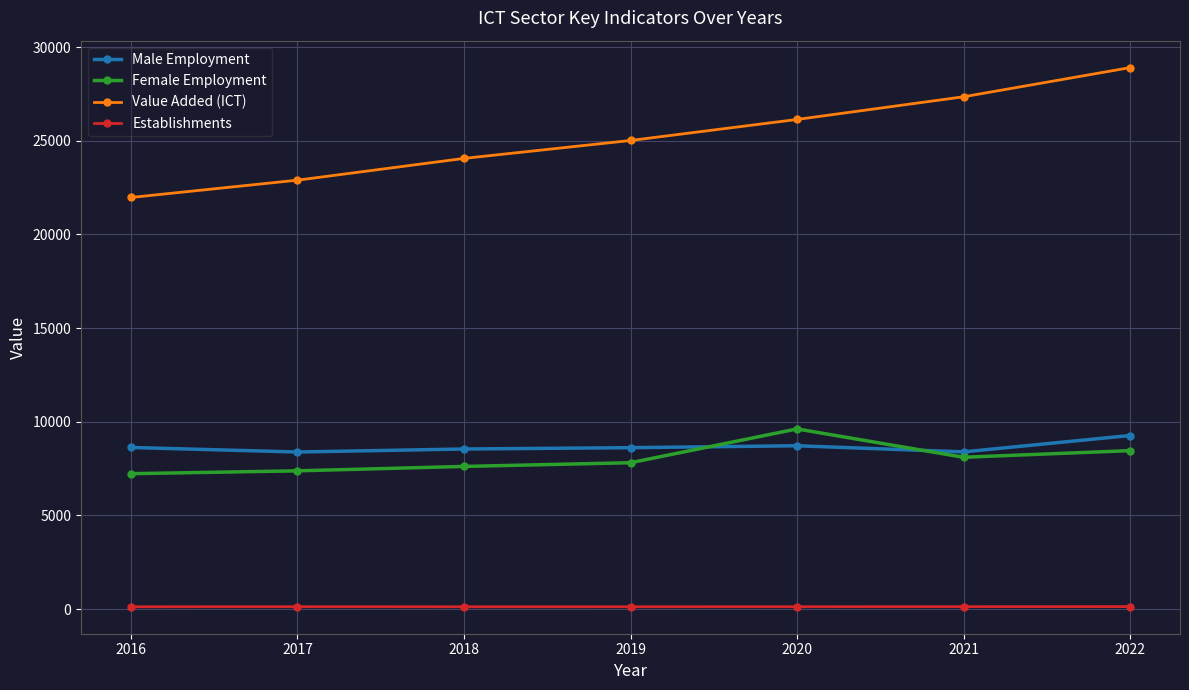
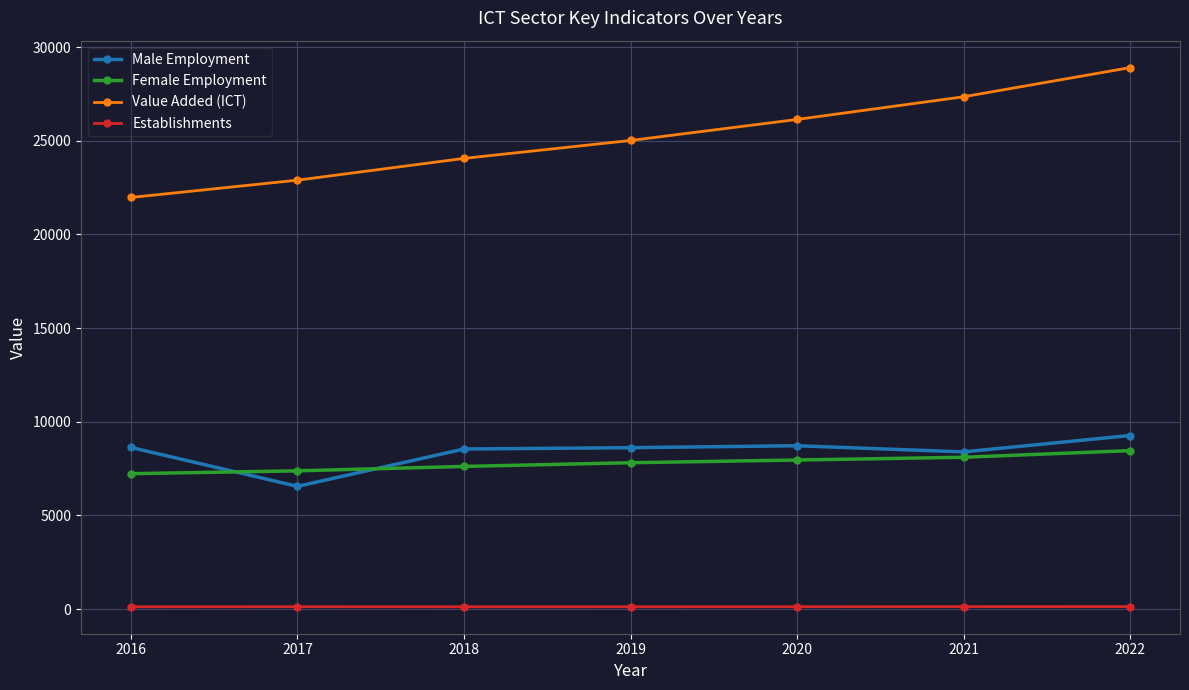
Male Employment, 2017: 8400 -> 6600
Female Employment, 2020: 9600 -> 8000
